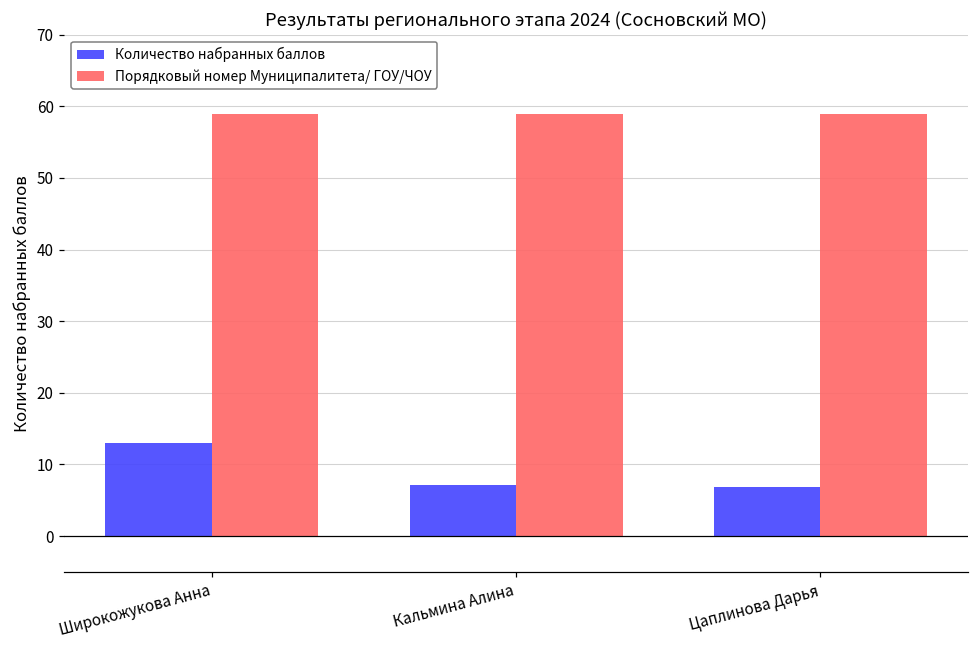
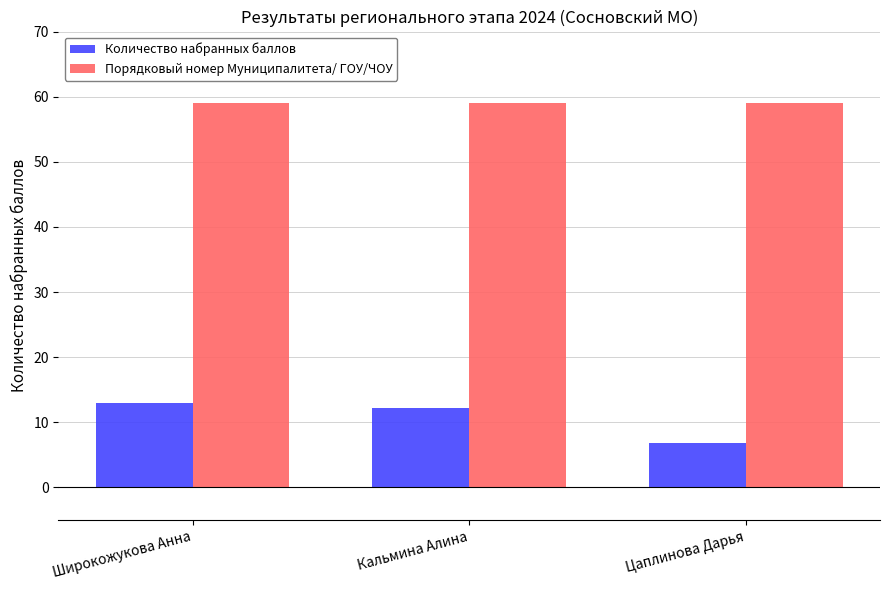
Количество набранных баллов, Кальмина Алина: 7 -> 12
